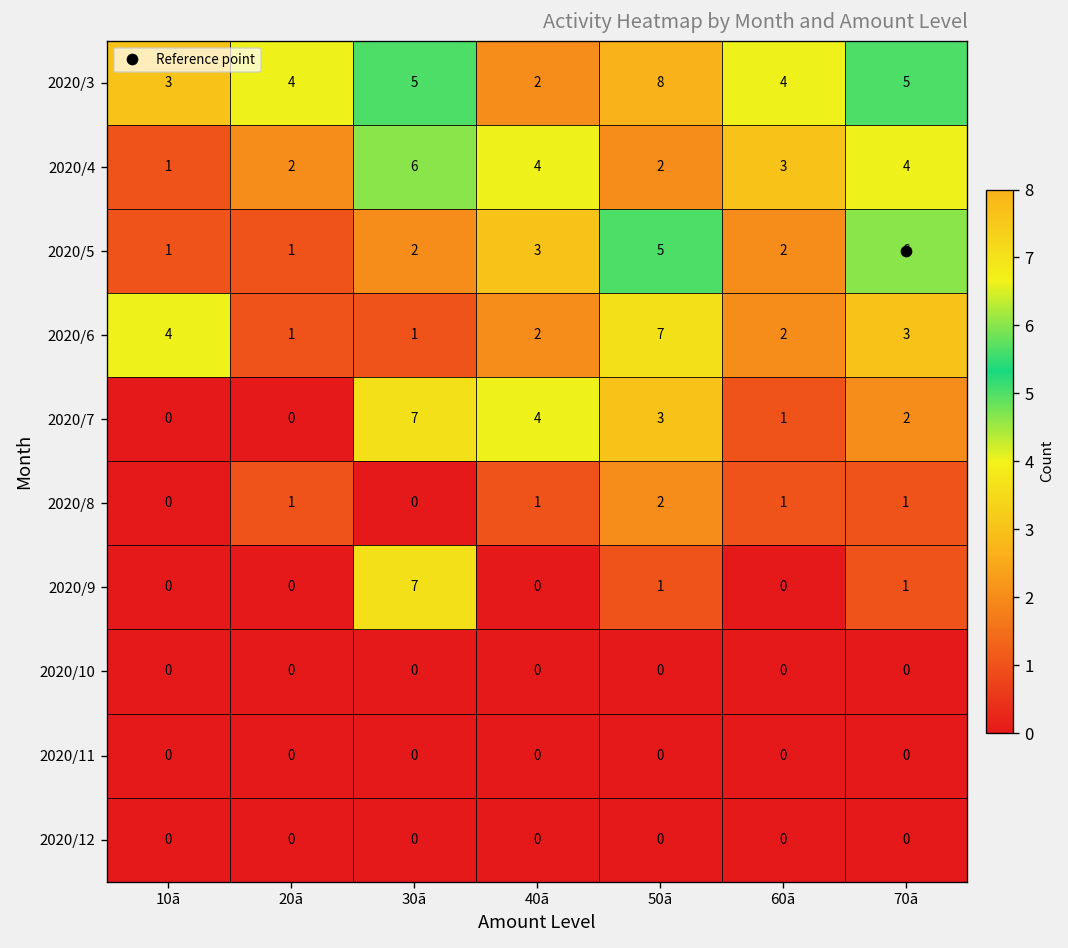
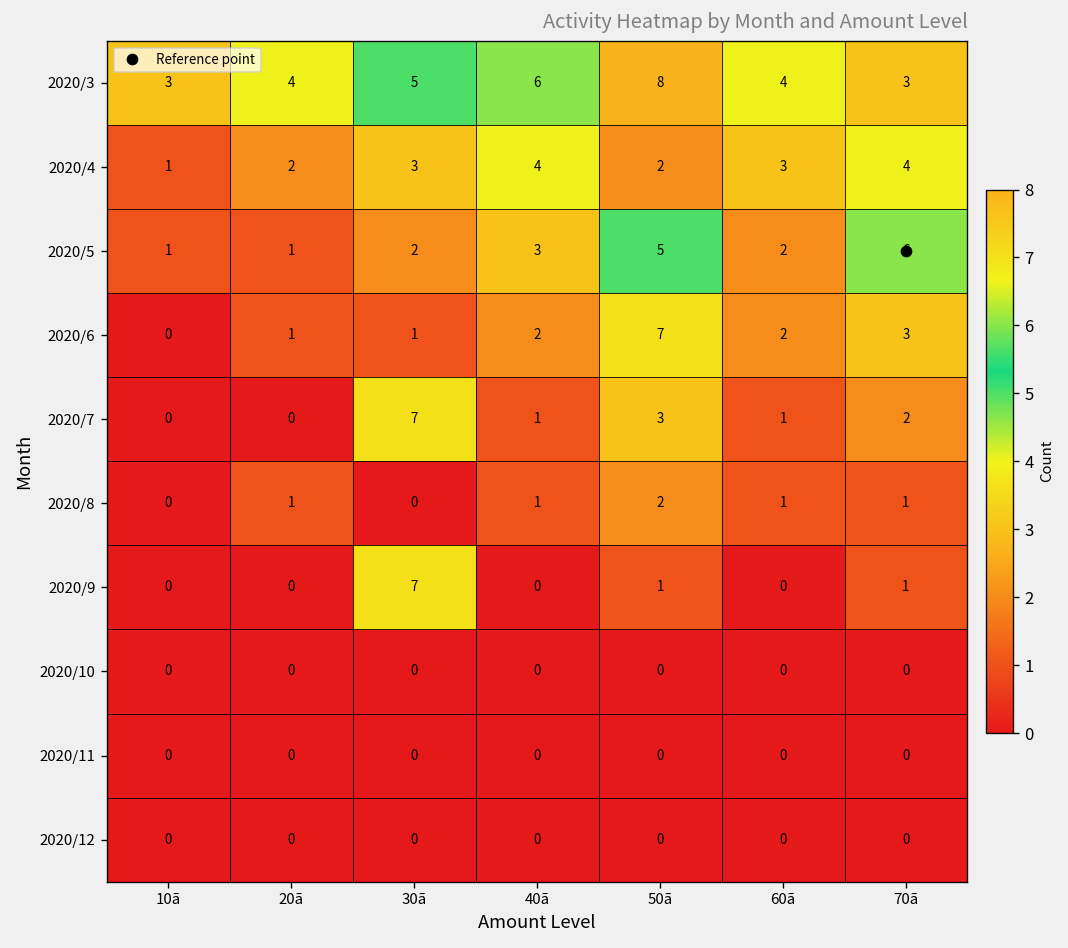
2020/3, 40ã: 2 -> 6
2020/3, 70ã: 5 -> 3
2020/4, 30ã: 6 -> 3
2020/6, 10ã: 4 -> 0
2020/7, 40ã: 4 -> 1
